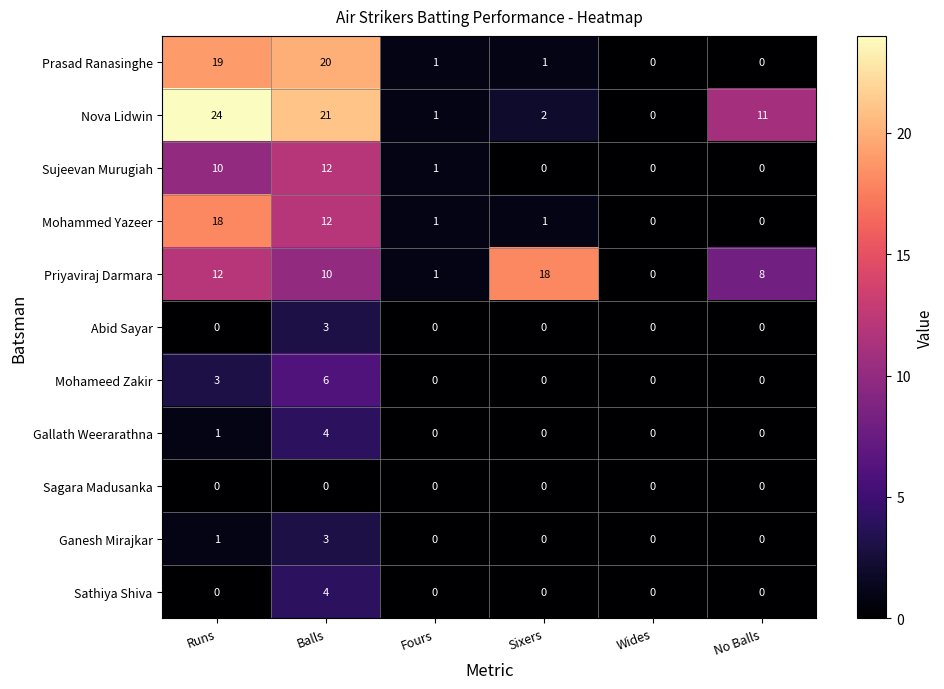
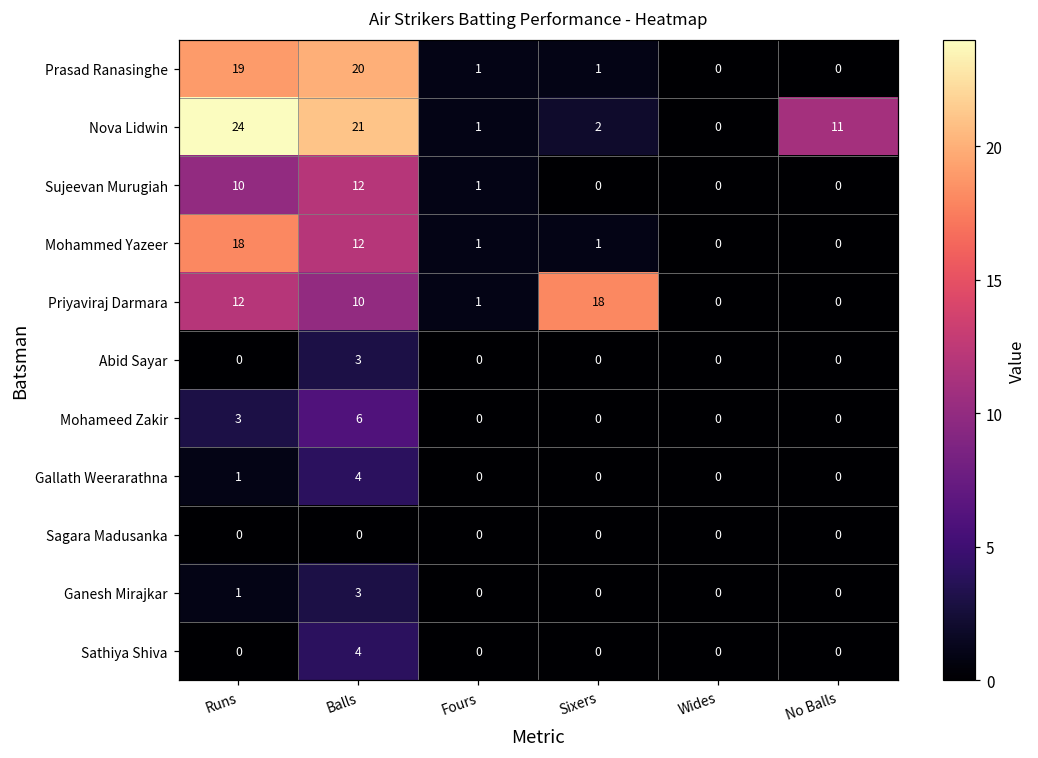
Priyaviraj Darmara, No Balls: 8 -> 0
